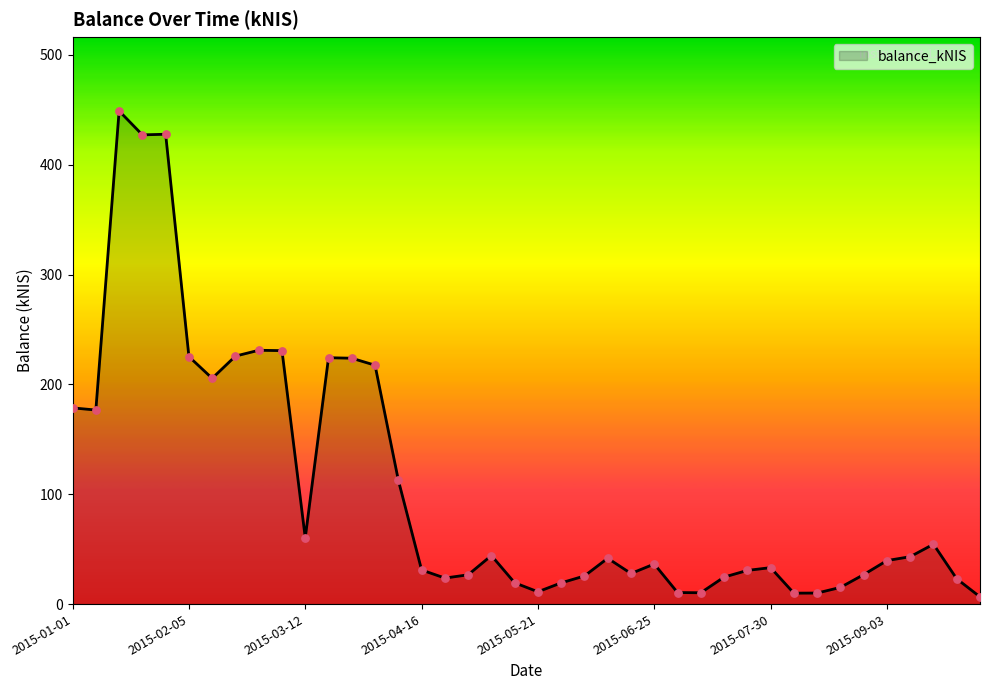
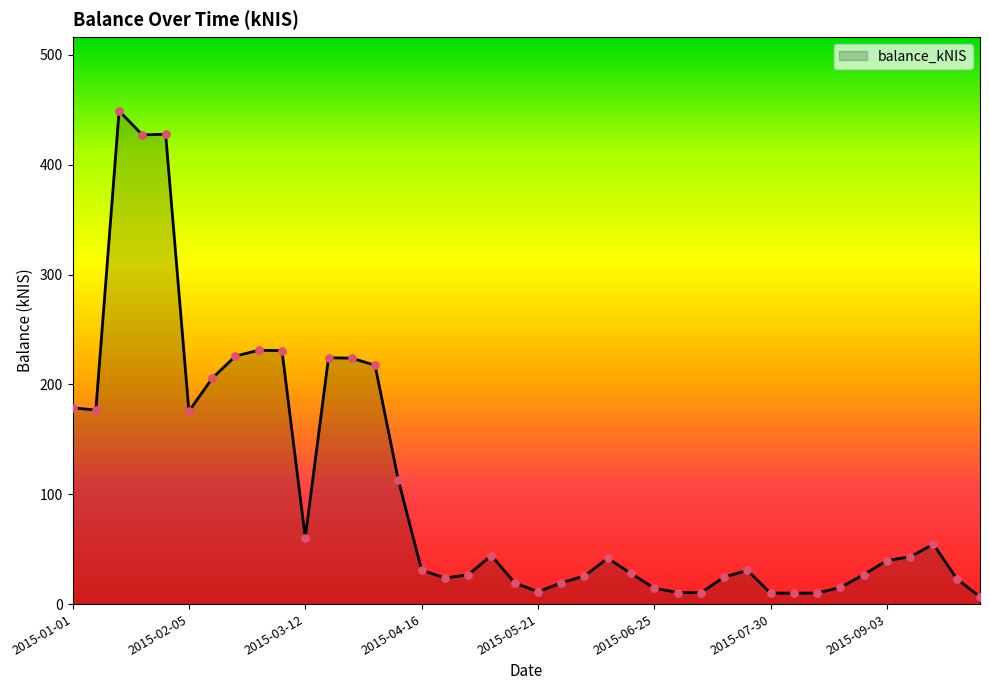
2015-02-05: 225 -> 176
2015-06-25: 36 -> 15
2015-07-30: 33 -> 10
